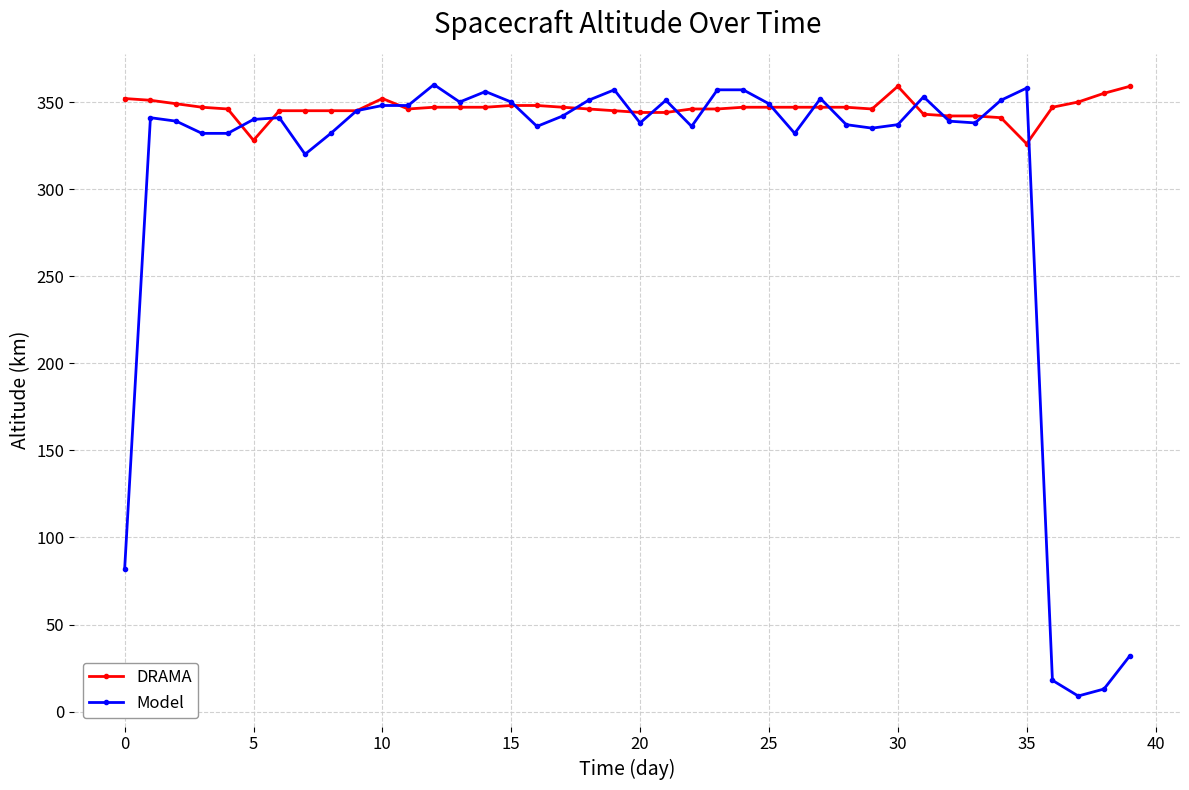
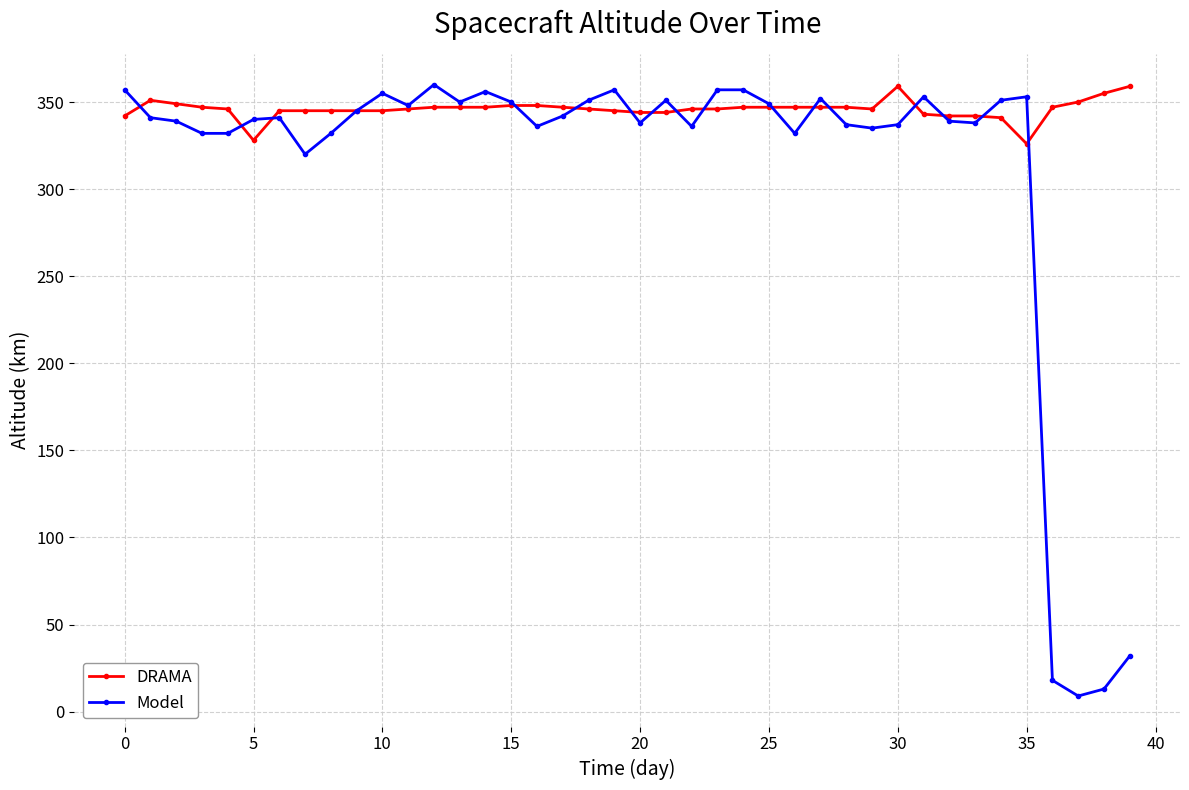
DRAMA, 0: 352 -> 342
Model, 0: 82 -> 357
DRAMA, 10: 352 -> 345
Model, 10: 348 -> 355
Model, 35: 358 -> 353
